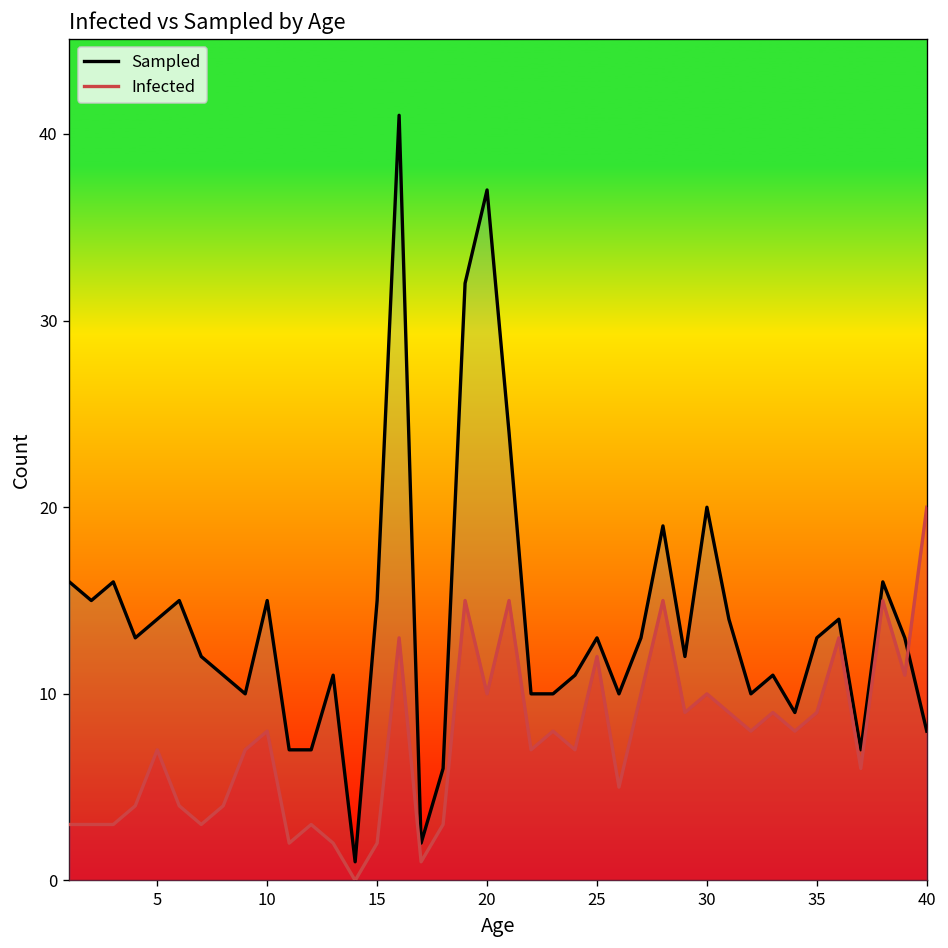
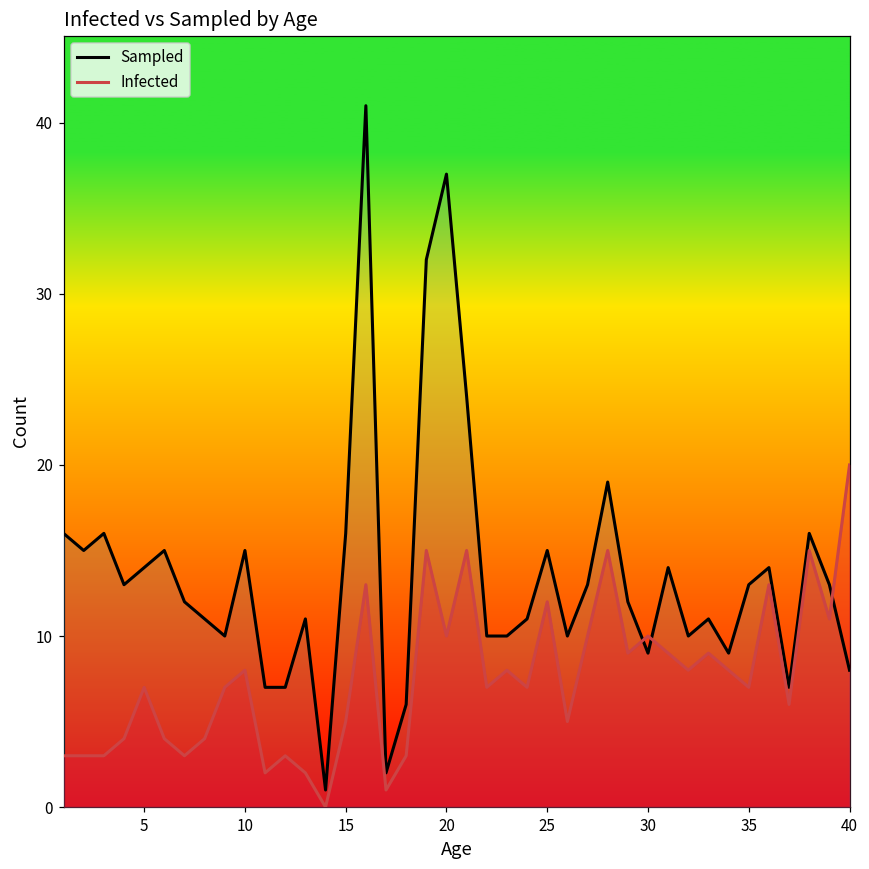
Sampled, 15: 15 -> 16
Infected, 15: 2 -> 5
Sampled, 25: 13 -> 15
Sampled, 30: 20 -> 9
Infected, 35: 9 -> 7
